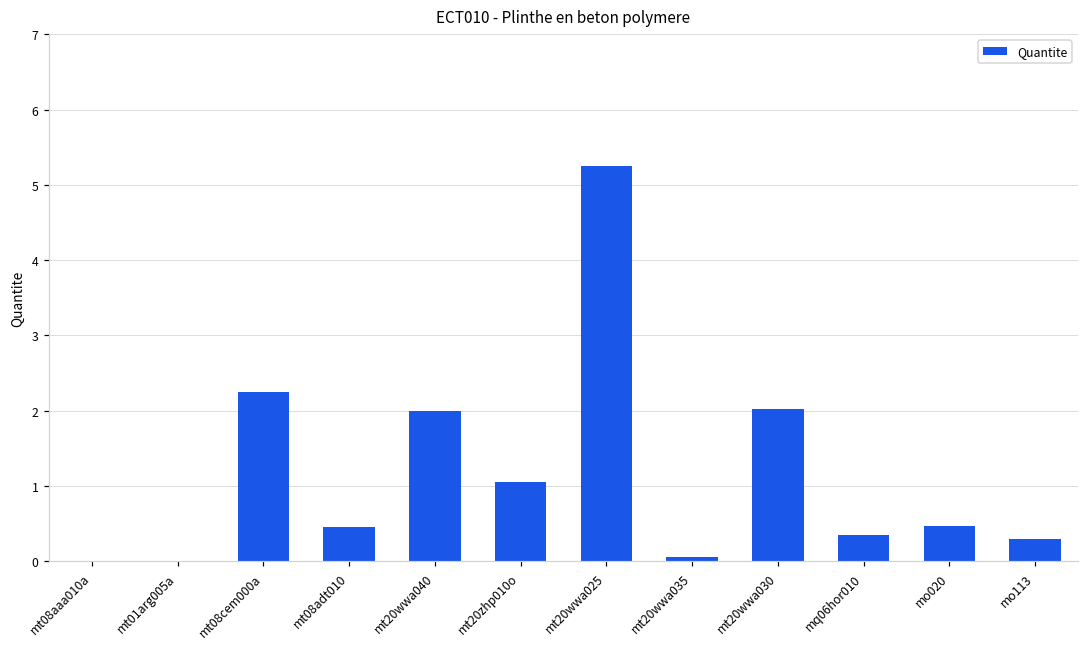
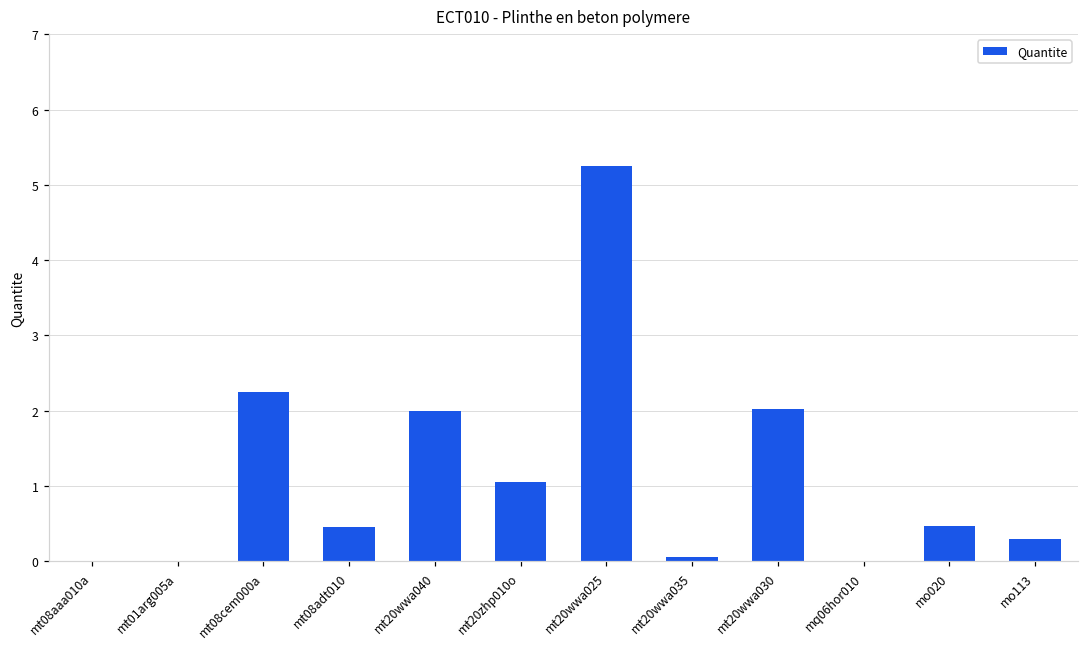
mq06hor010: 0.4 -> 0.0
